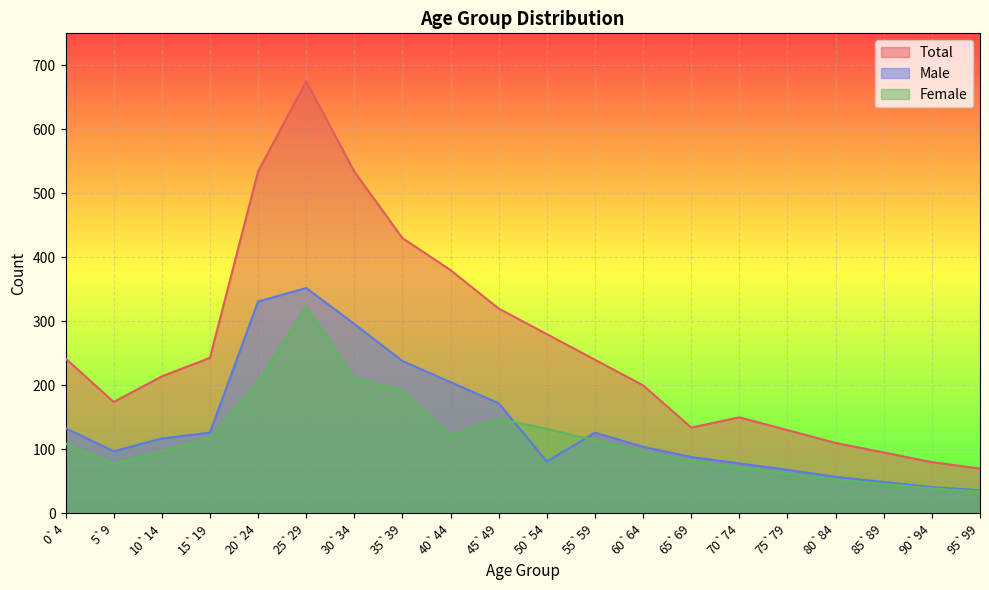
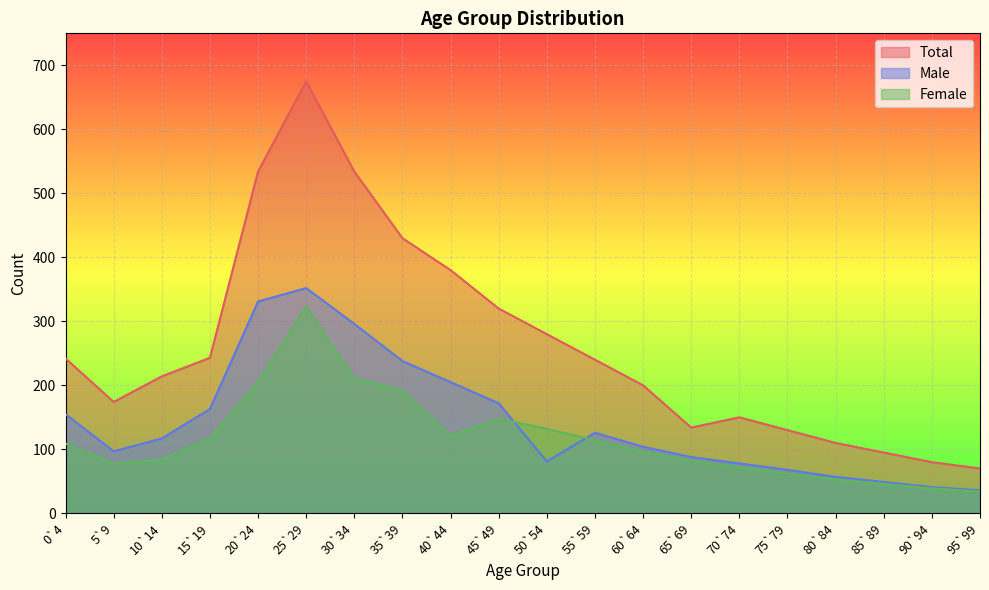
Male, 0`4: 130 -> 160
Female, 10`14: 100 -> 80
Male, 15`19: 130 -> 160
